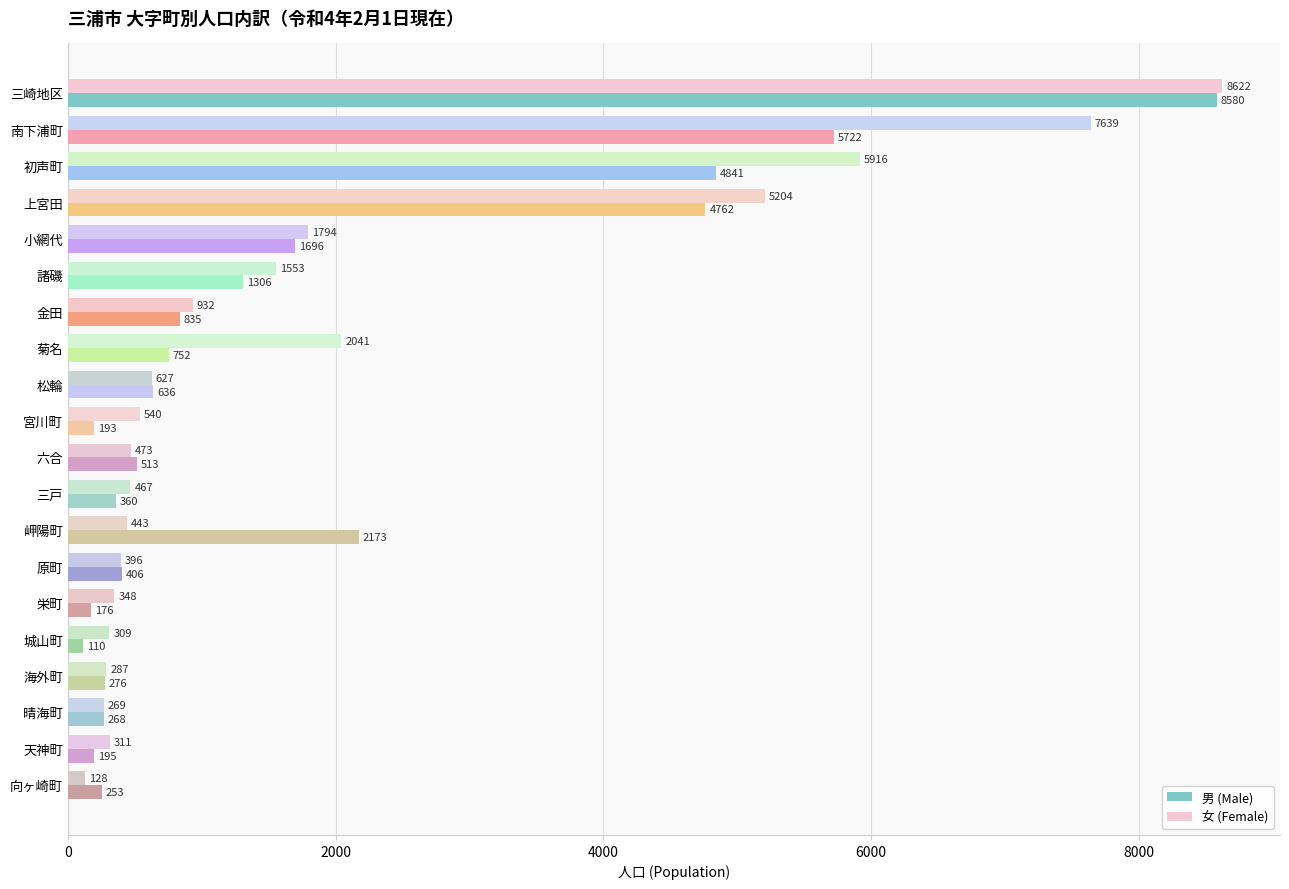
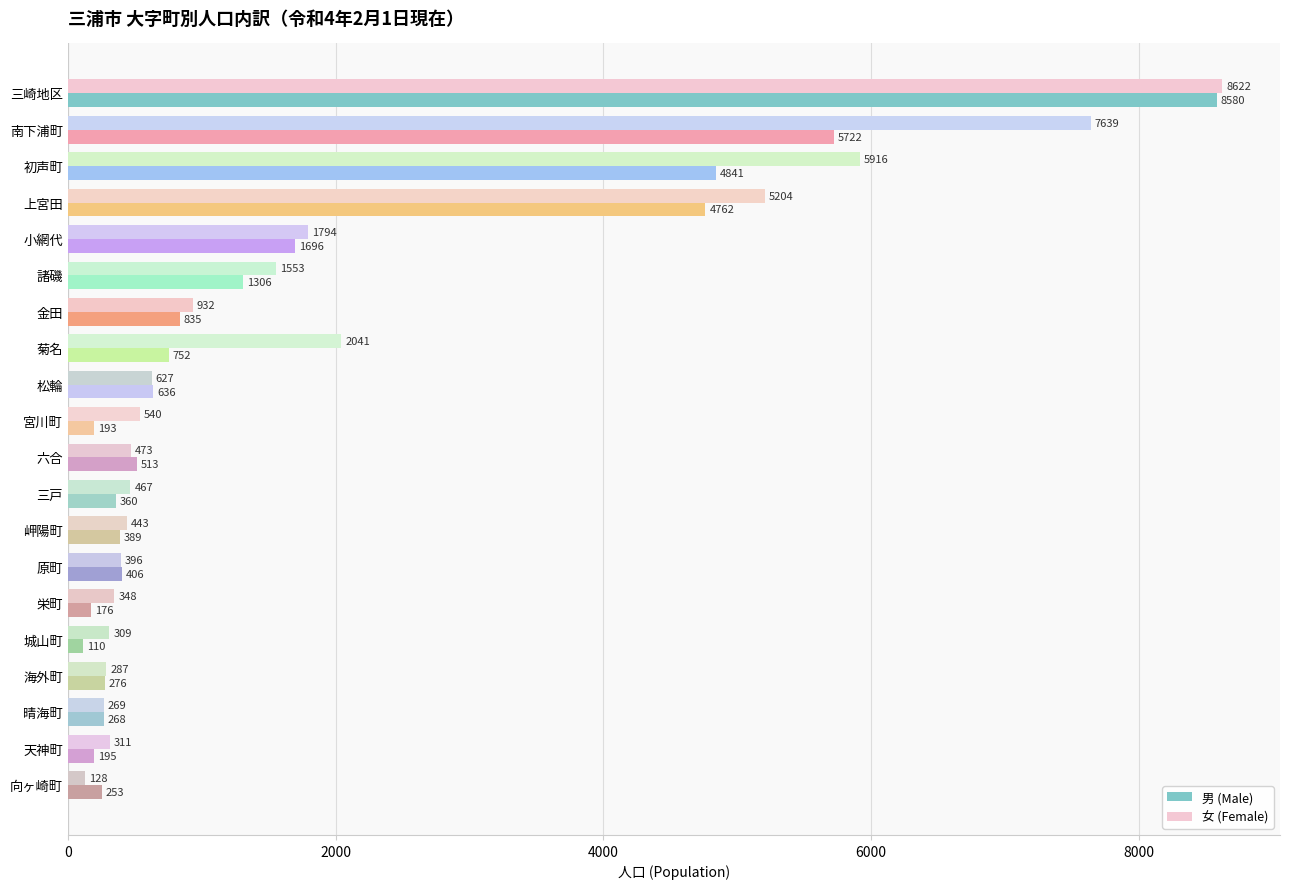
男 (Male), 岬陽町: 2173 -> 389
